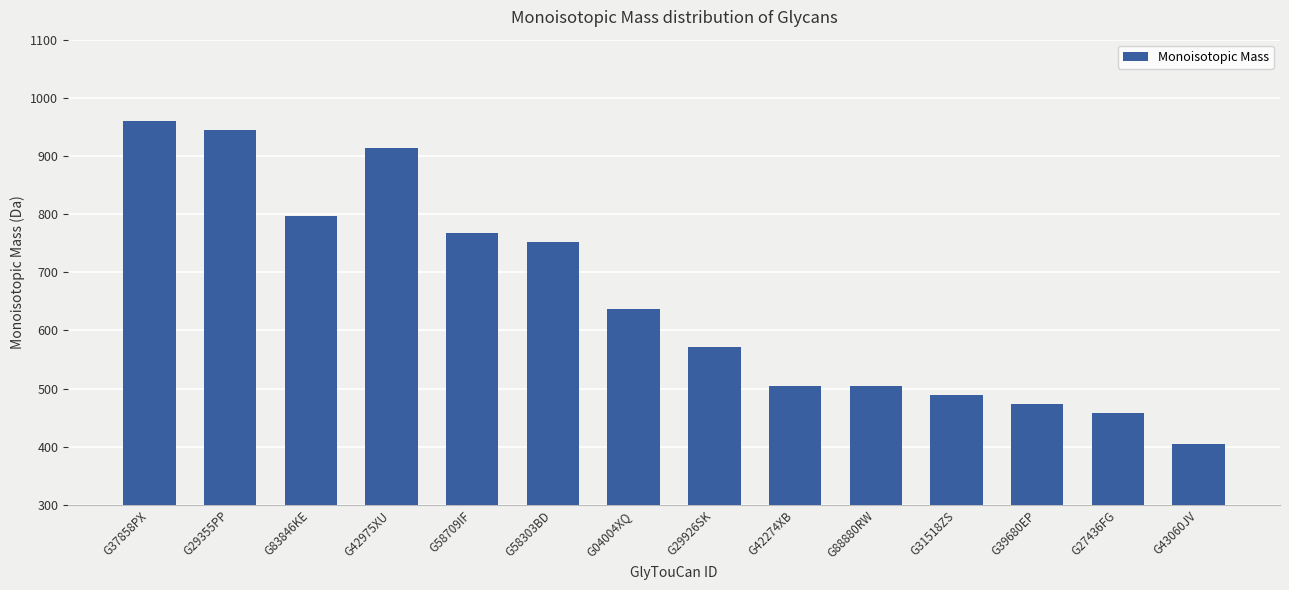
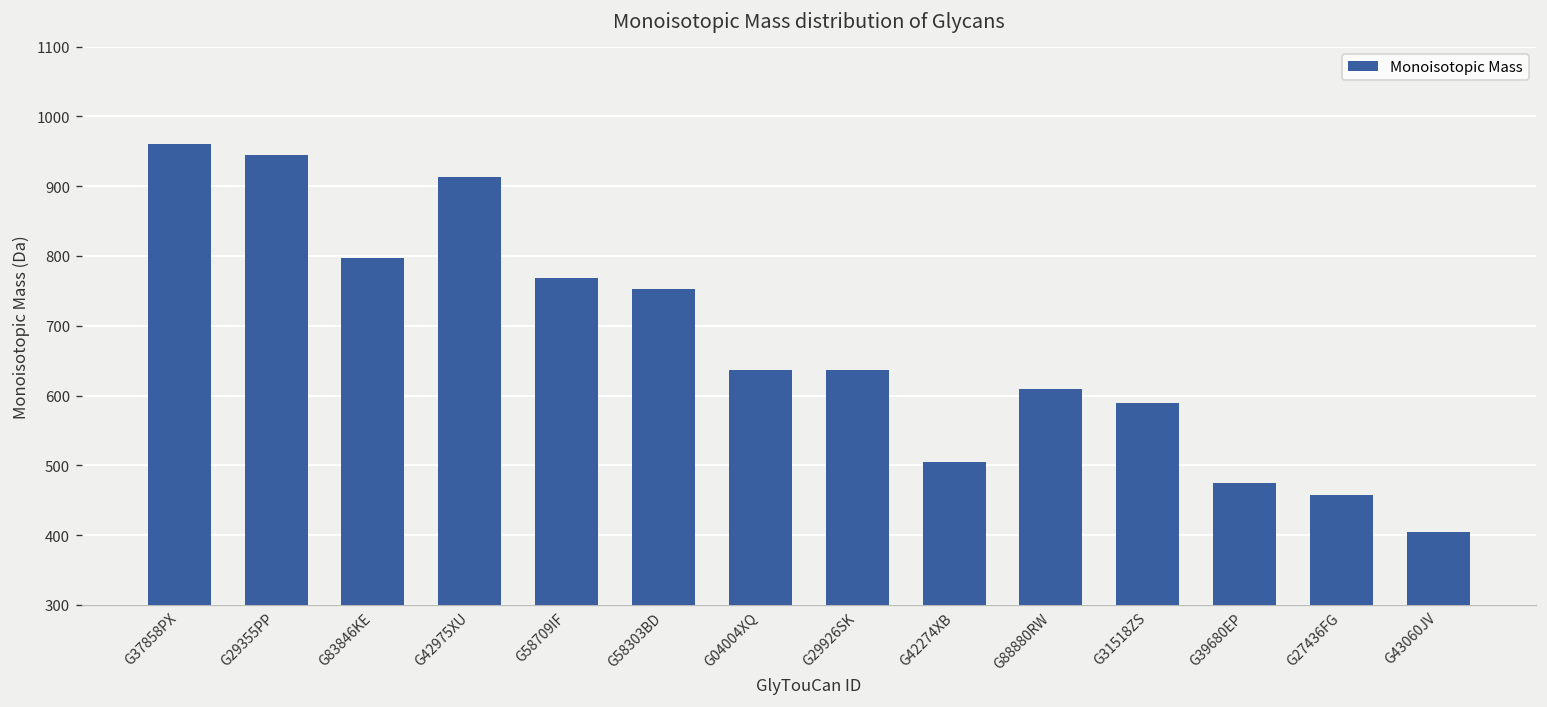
G29926SK: 570 -> 640
G88880RW: 500 -> 610
G31518ZS: 490 -> 590
